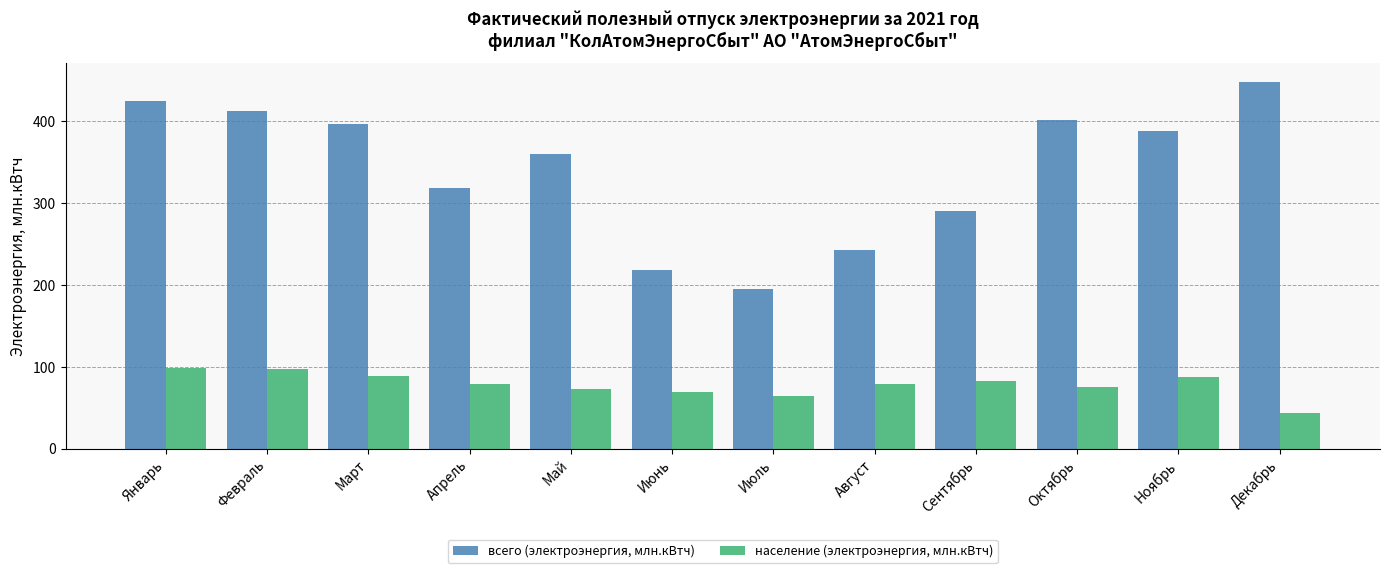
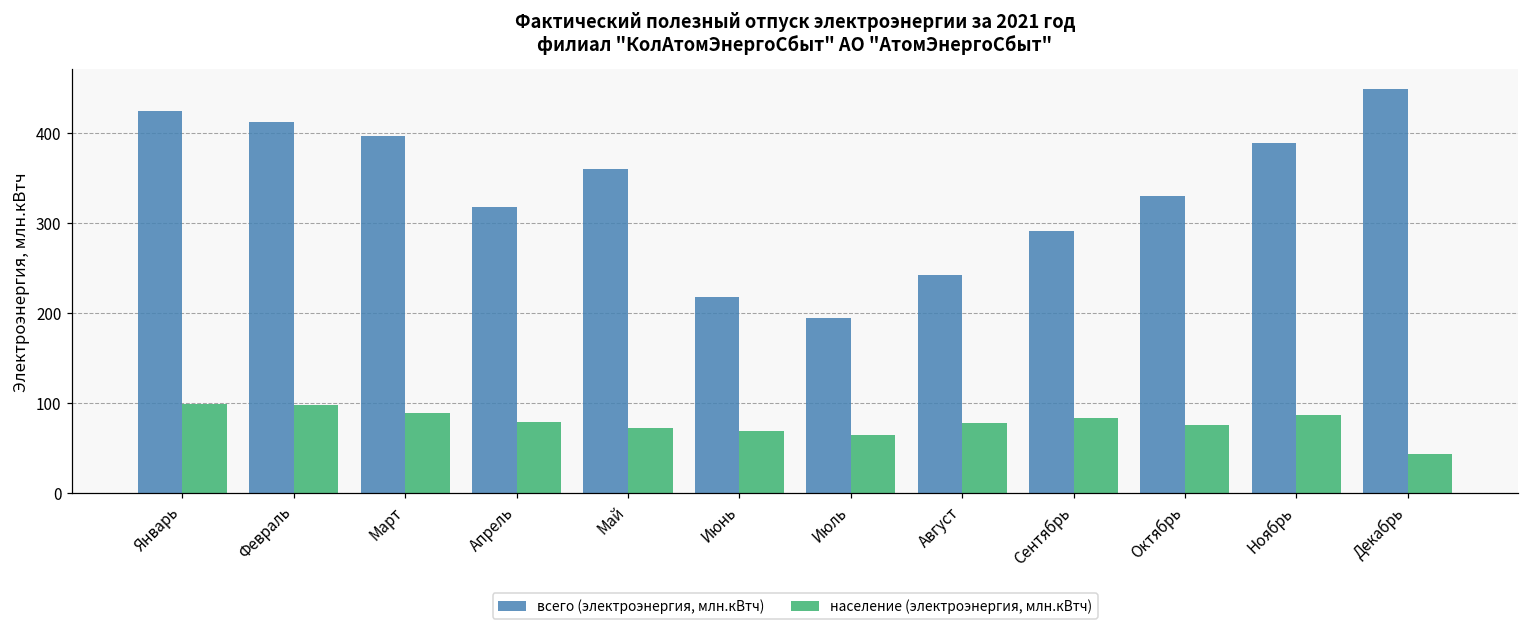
всего (электроэнергия, млн.кВтч), Октябрь: 400 -> 330
